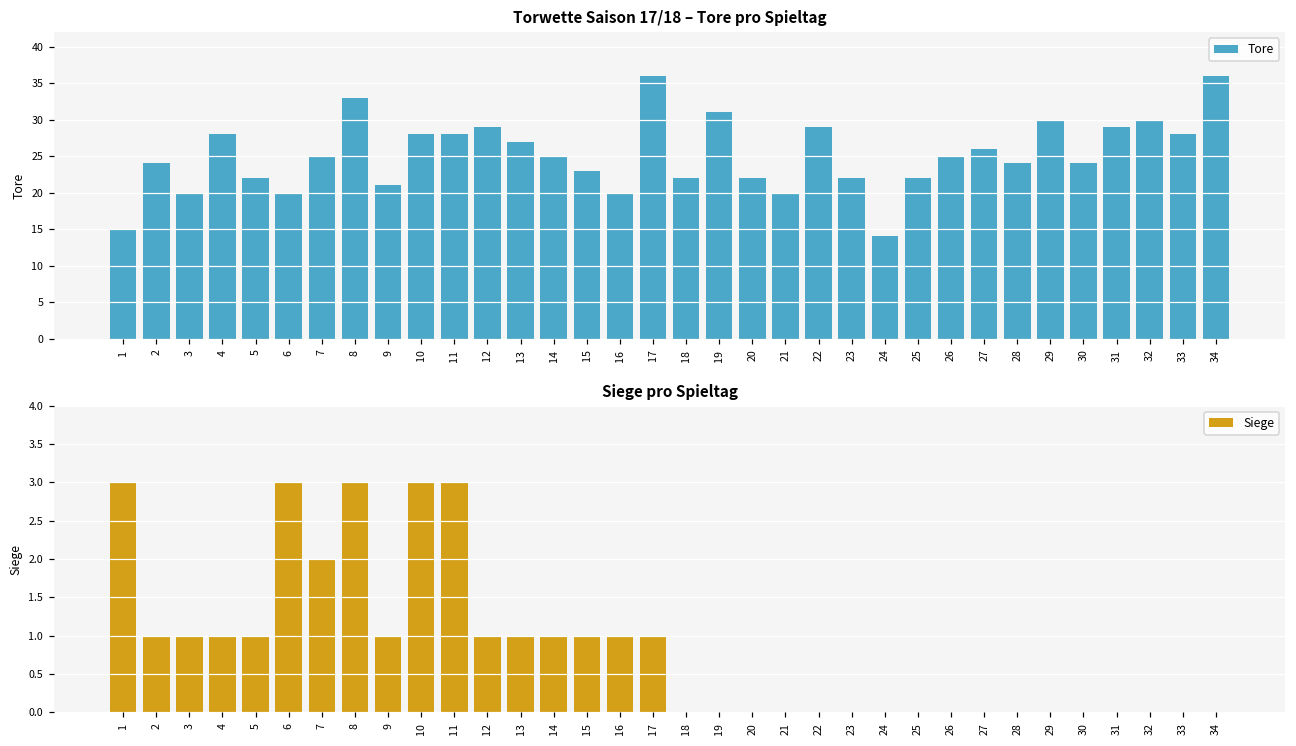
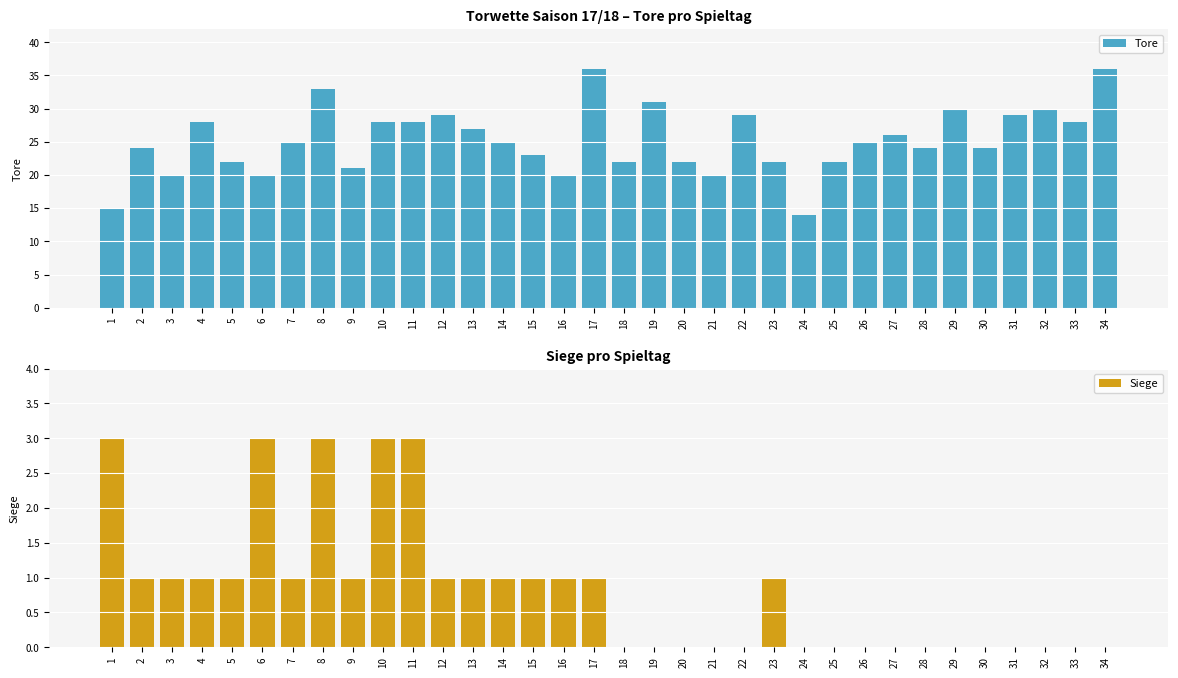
Siege pro Spieltag, 7: 2 -> 1
Siege pro Spieltag, 23: 0 -> 1
